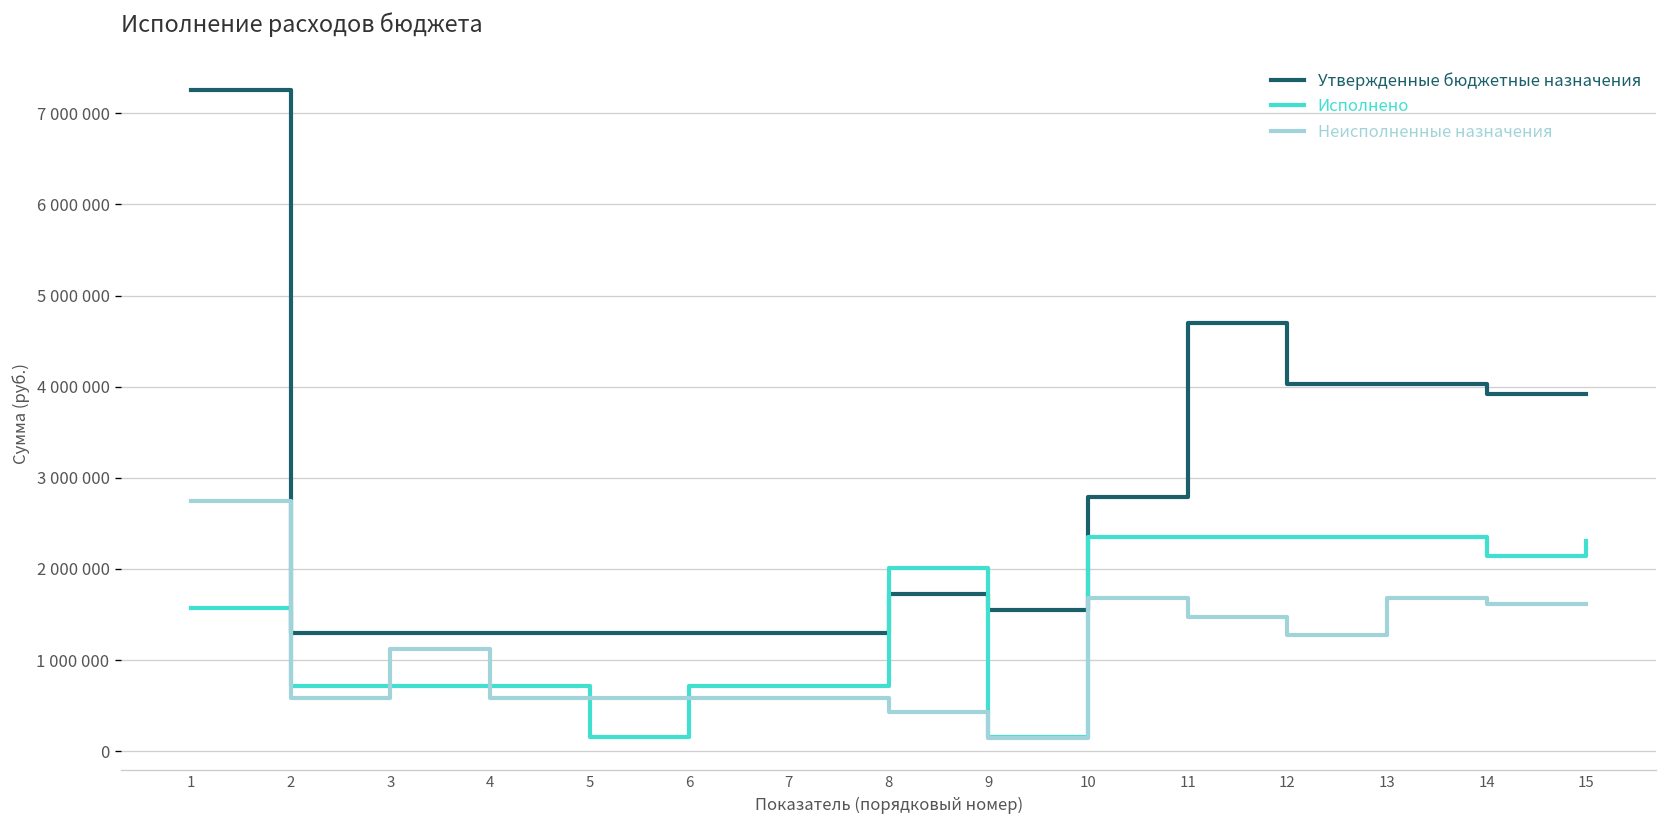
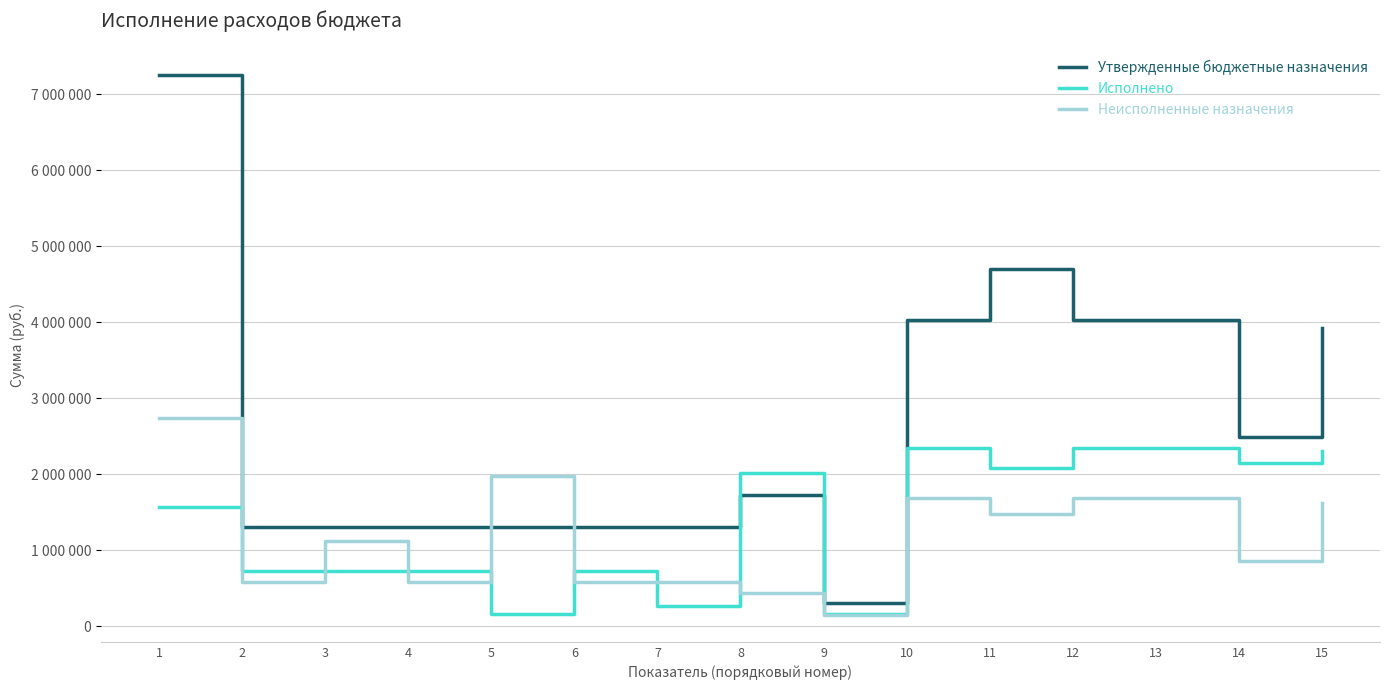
Неисполненные назначения, 5: 600000 -> 2000000
Исполнено, 7: 700000 -> 300000
Утвержденные бюджетные назначения, 9: 1500000 -> 300000
Утвержденные бюджетные назначения, 10: 2800000 -> 4000000
Исполнено, 11: 2300000 -> 2100000
Неисполненные назначения, 12: 1300000 -> 1700000
Утвержденные бюджетные назначения, 14: 3900000 -> 2500000
Неисполненные назначения, 14: 1600000 -> 900000
